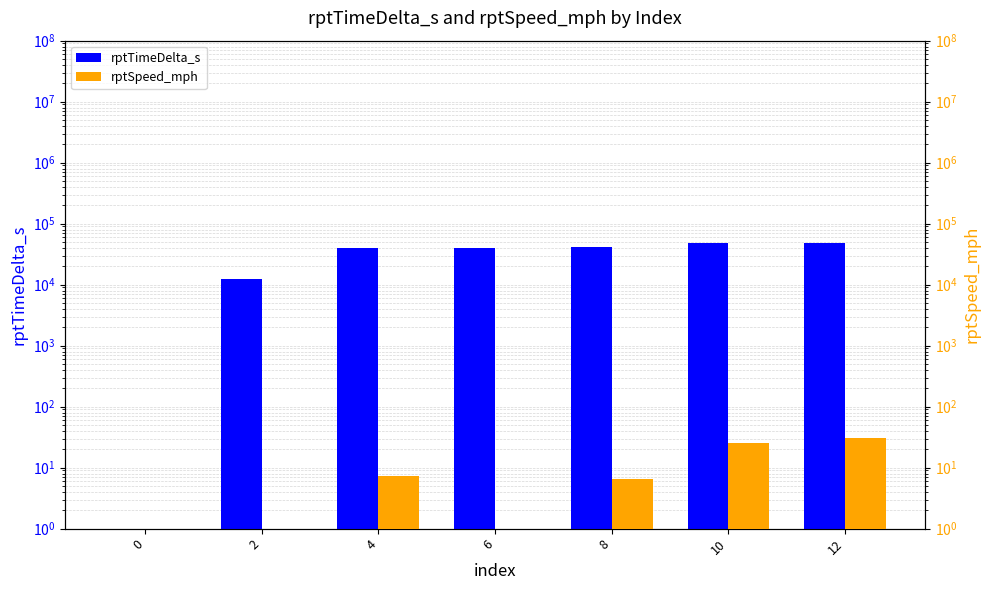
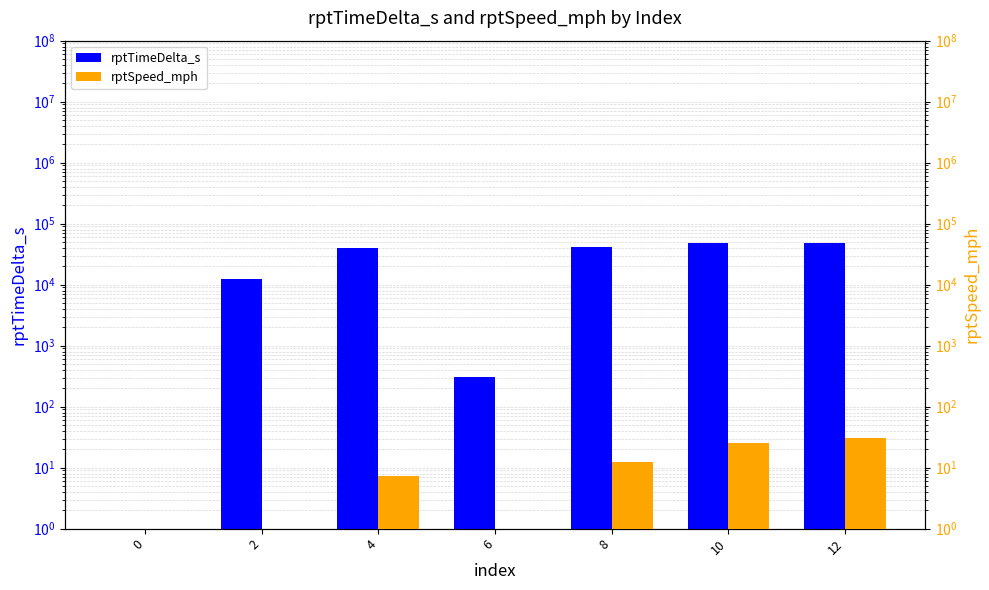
rptTimeDelta_s, 6: 40000 -> 300
rptSpeed_mph, 8: 7 -> 12
